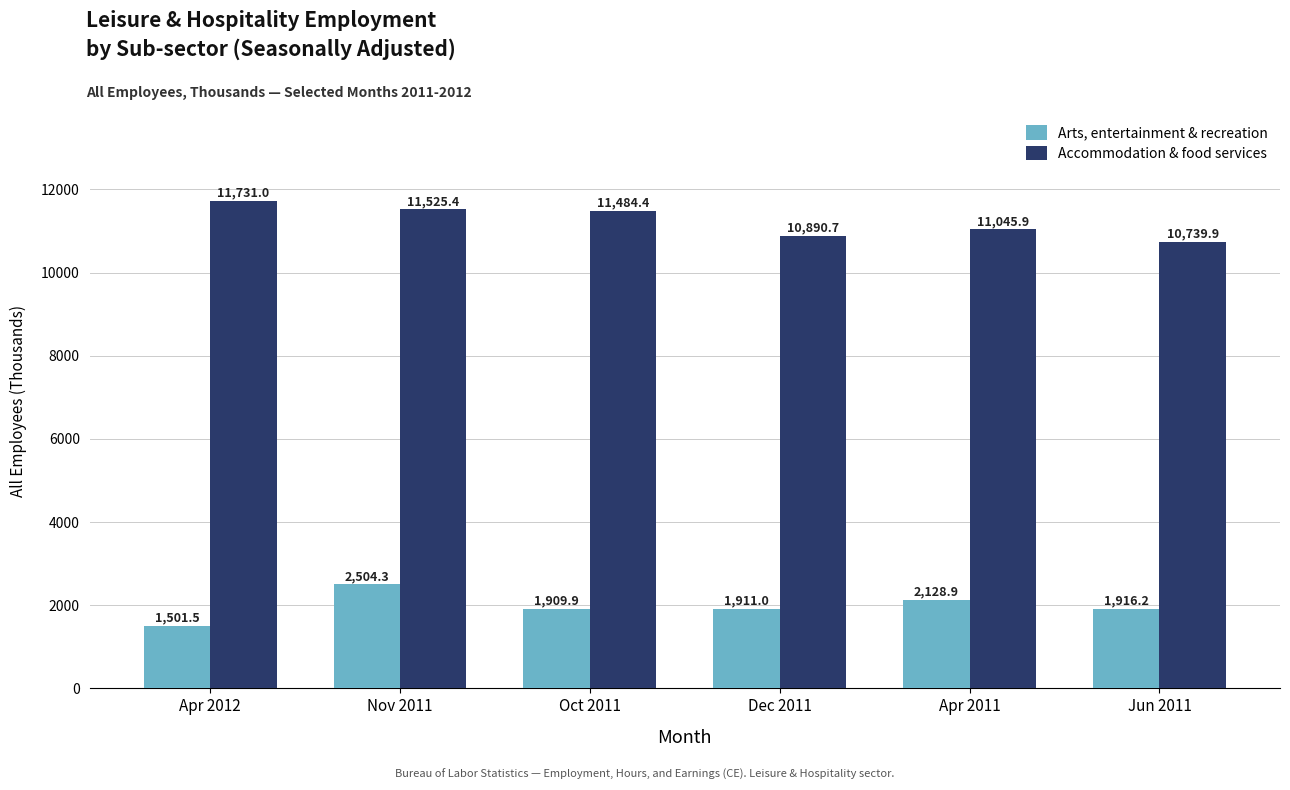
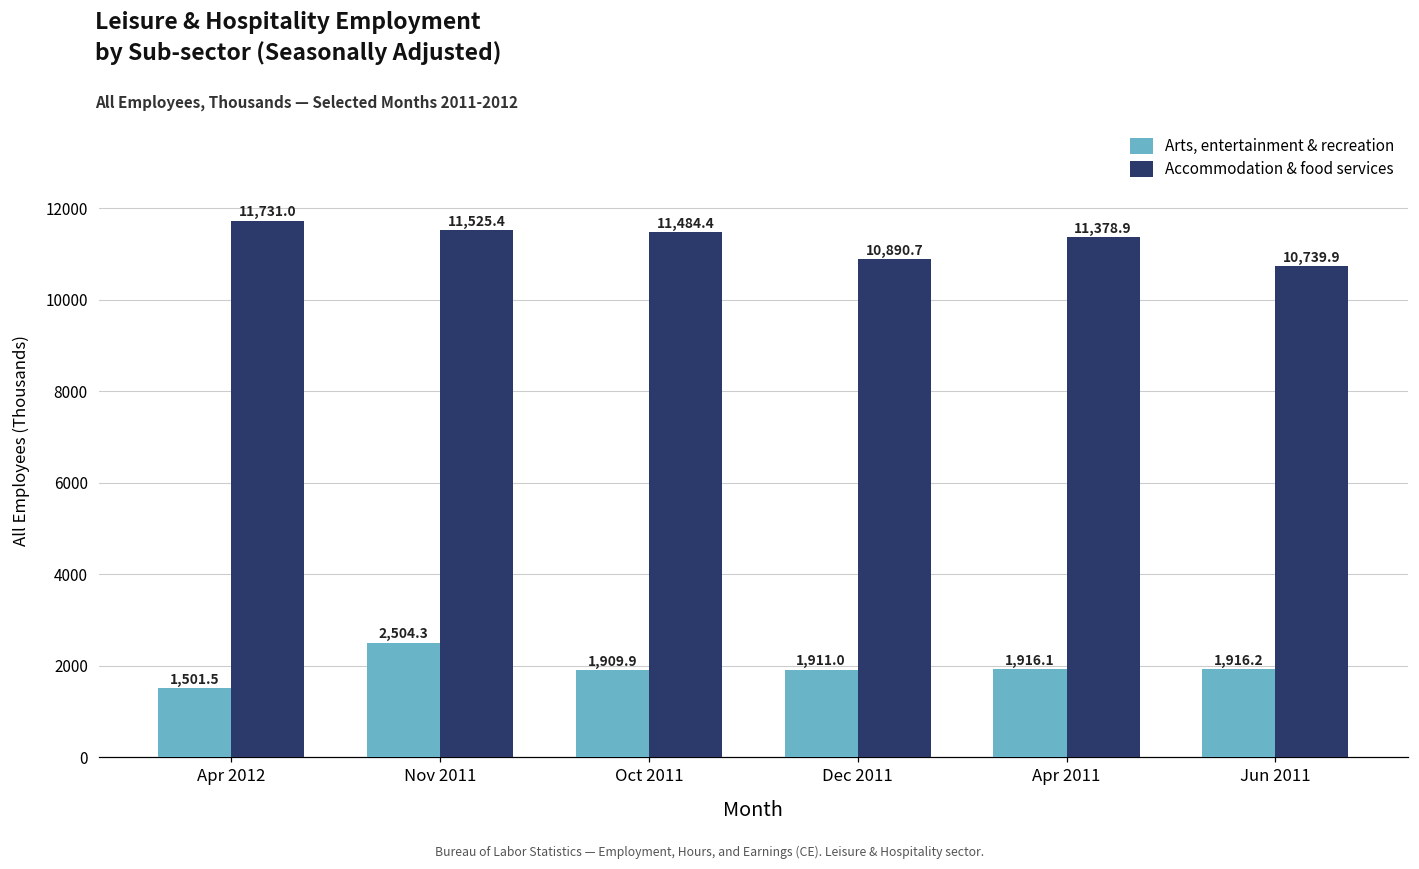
Arts, entertainment & recreation, Apr 2011: 2,128.9 -> 1,916.1
Accommodation & food services, Apr 2011: 11,045.9 -> 11,378.9
